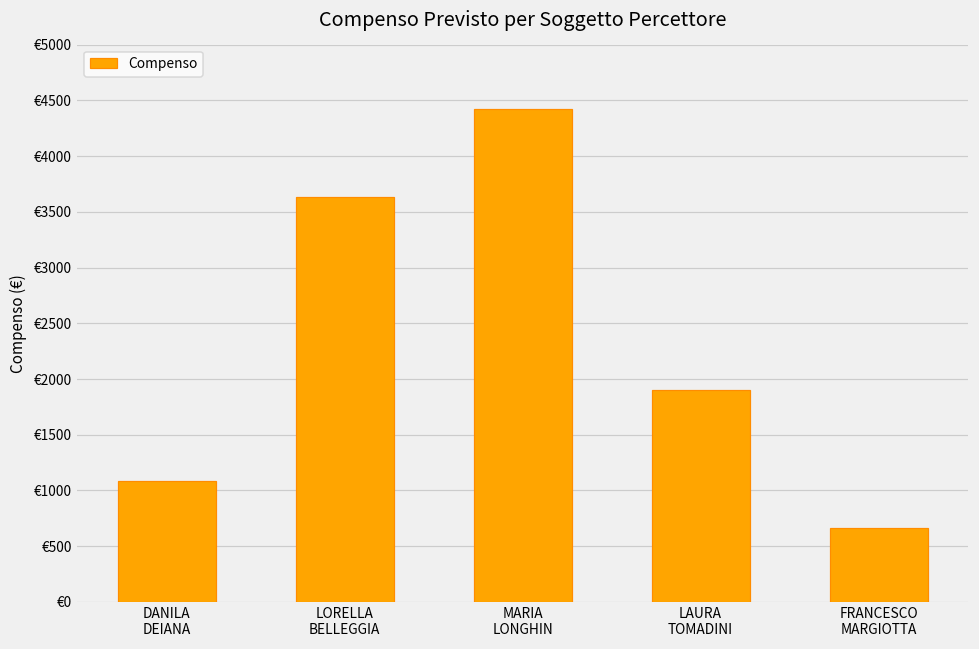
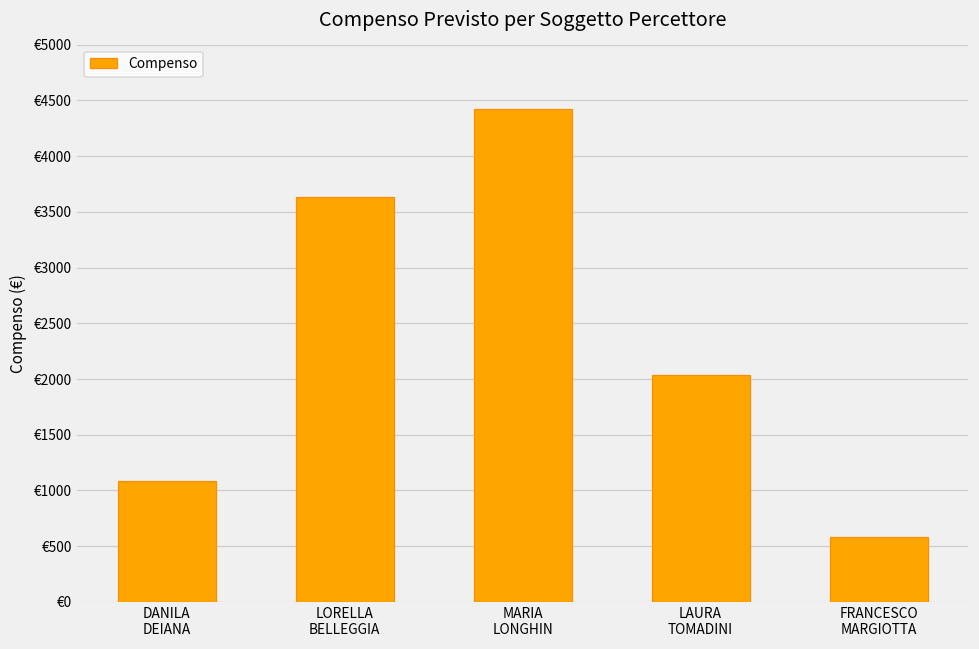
LAURA TOMADINI: €1900 -> €2040
FRANCESCO MARGIOTTA: €660 -> €580
